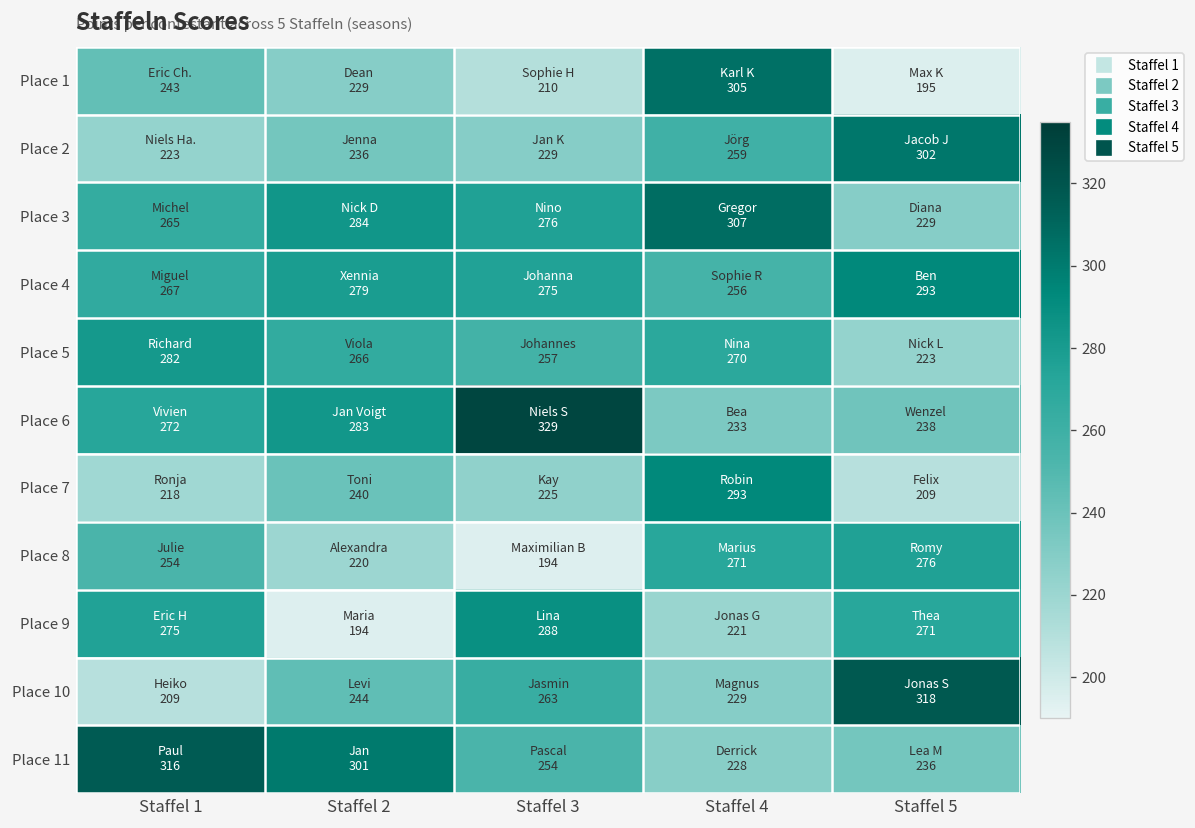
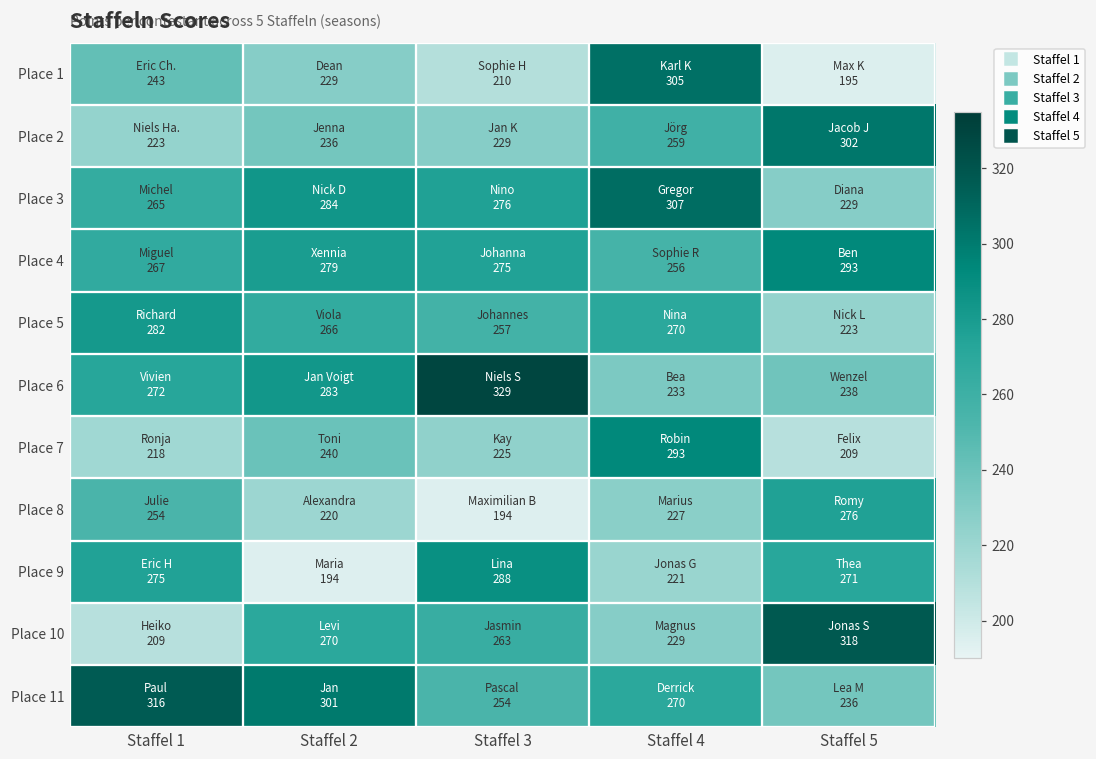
Place 8, Staffel 4: 271 -> 227
Place 10, Staffel 2: 244 -> 270
Place 11, Staffel 4: 228 -> 270
